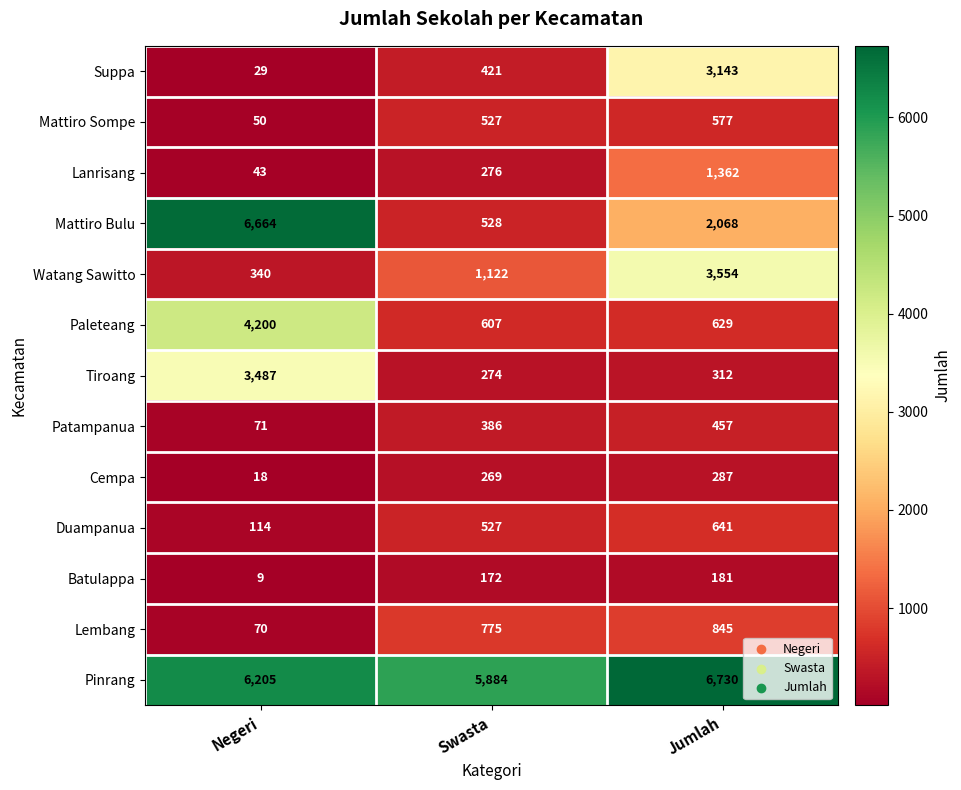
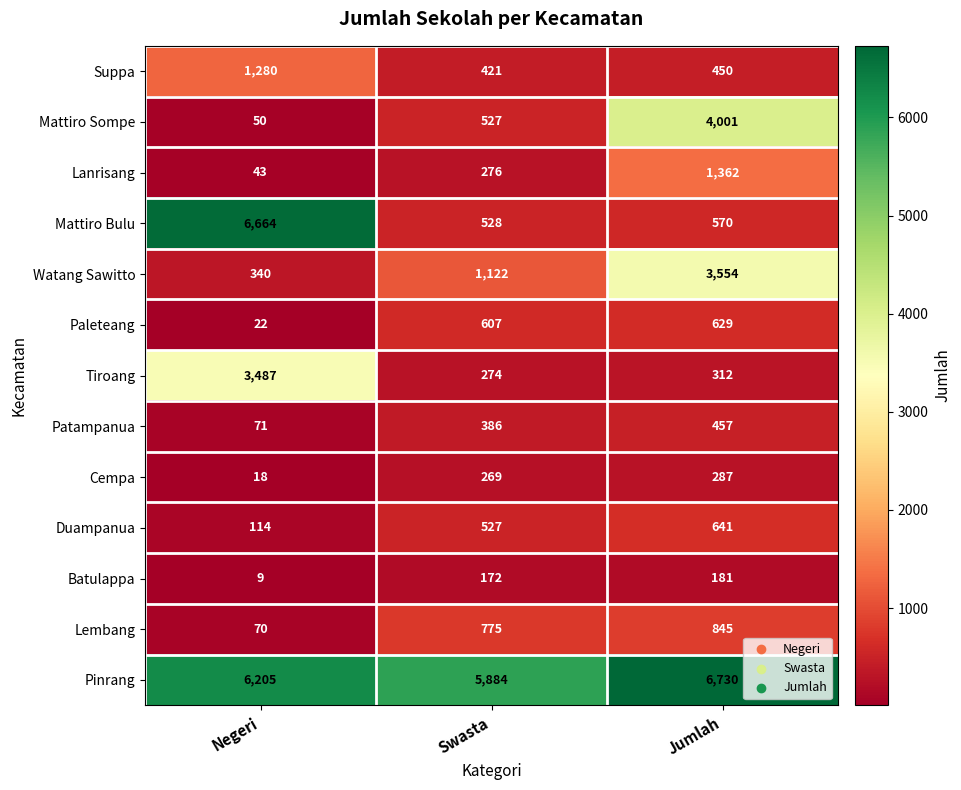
Suppa, Negeri: 29 -> 1,280
Suppa, Jumlah: 3,143 -> 450
Mattiro Sompe, Jumlah: 577 -> 4,001
Mattiro Bulu, Jumlah: 2,068 -> 570
Paleteang, Negeri: 4,200 -> 22
